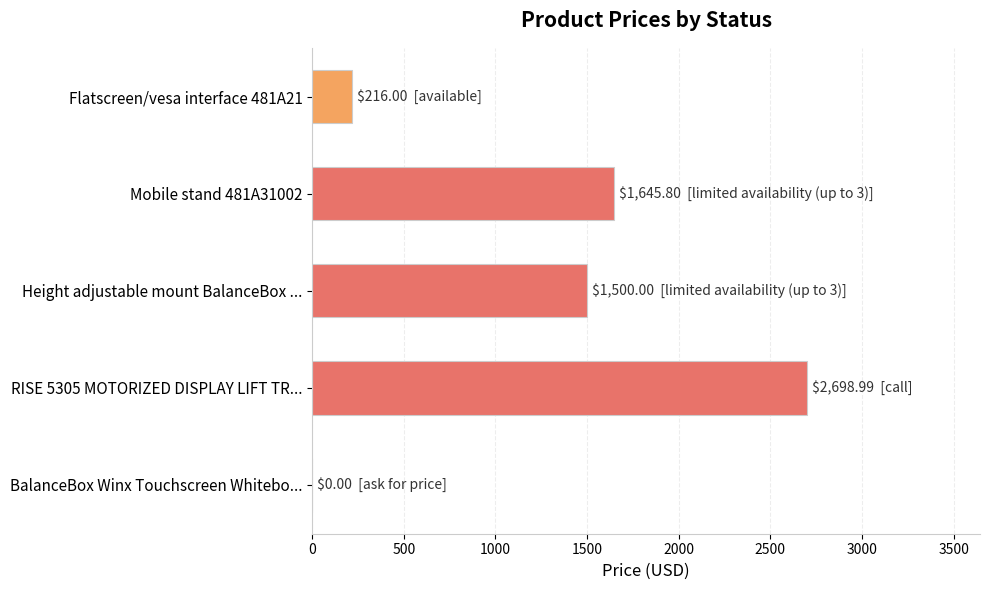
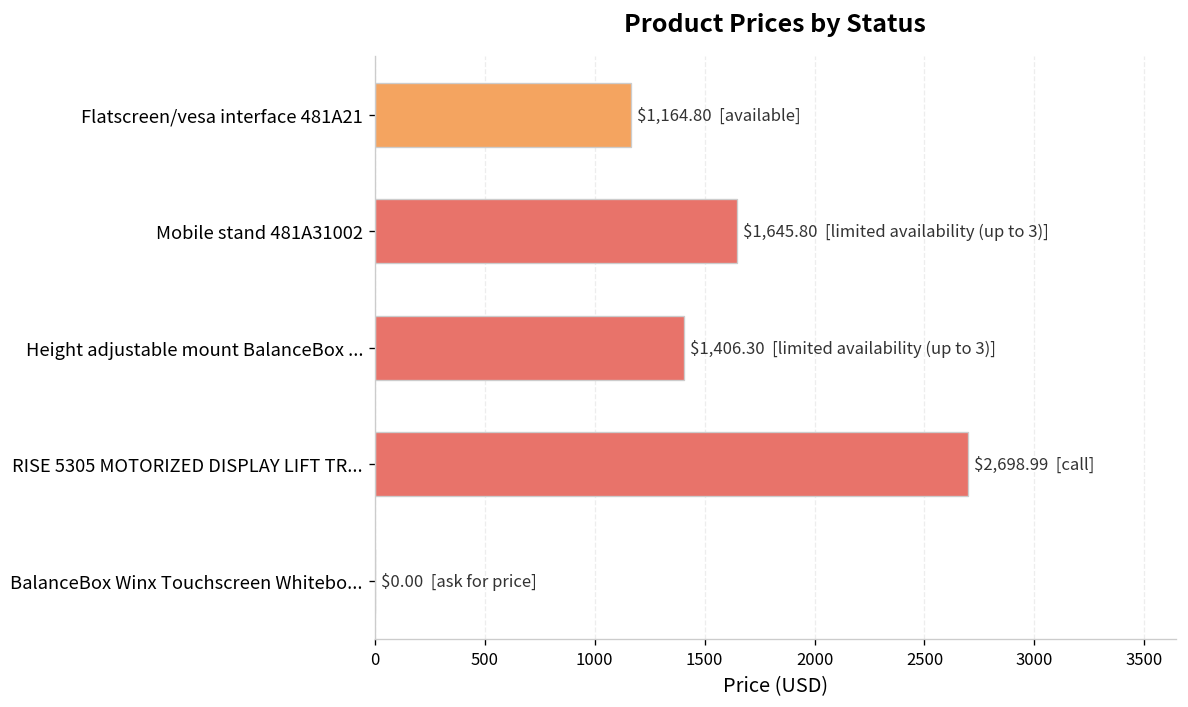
Flatscreen/vesa interface 481A21: $216.00 -> $1,164.80
Height adjustable mount BalanceBox ...: $1,500.00 -> $1,406.30
